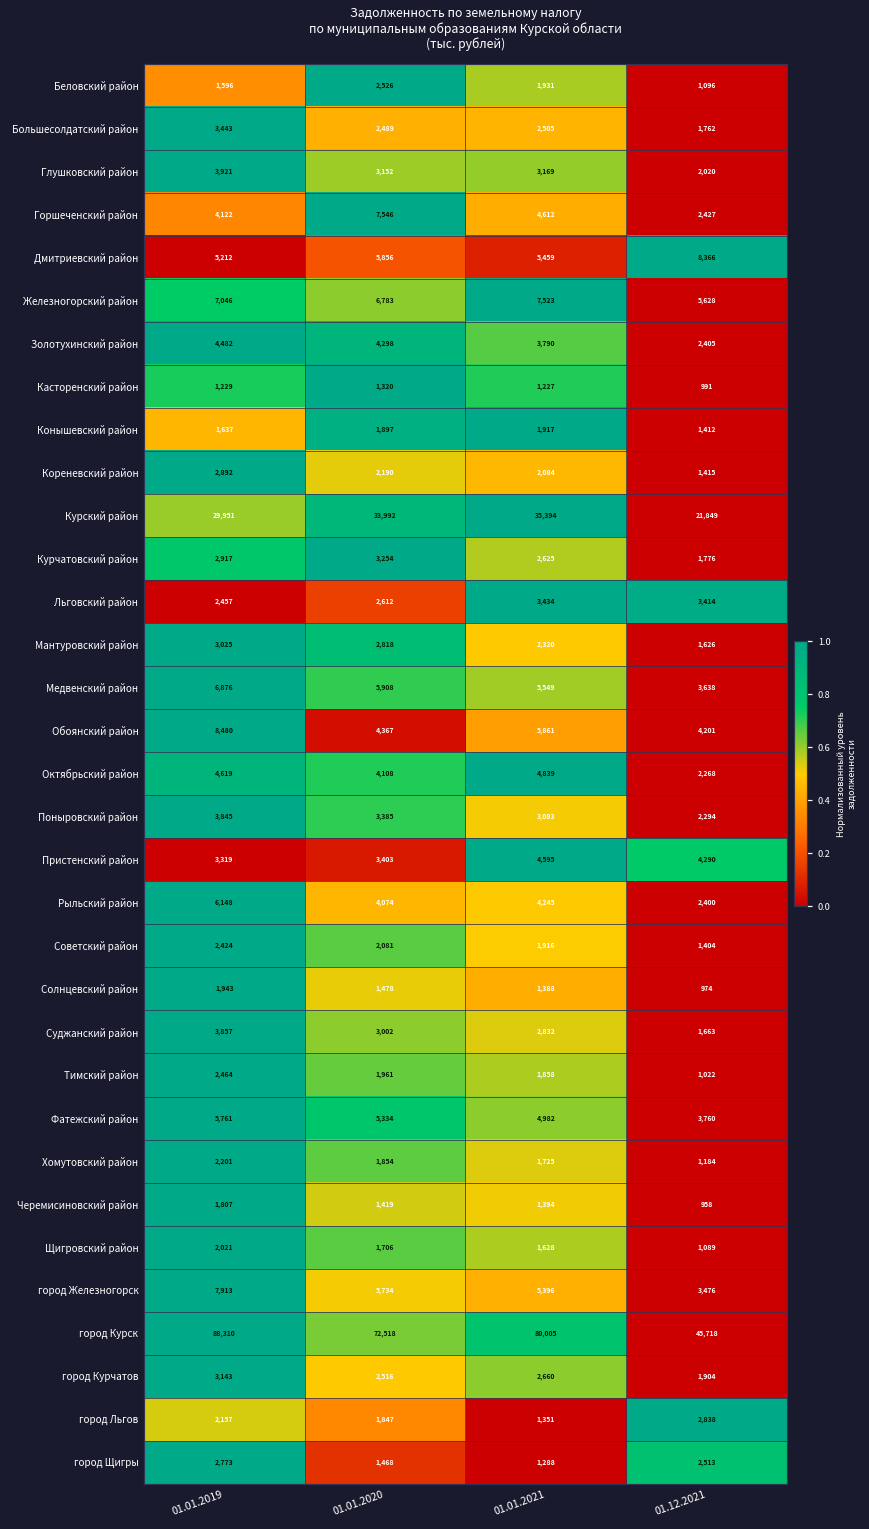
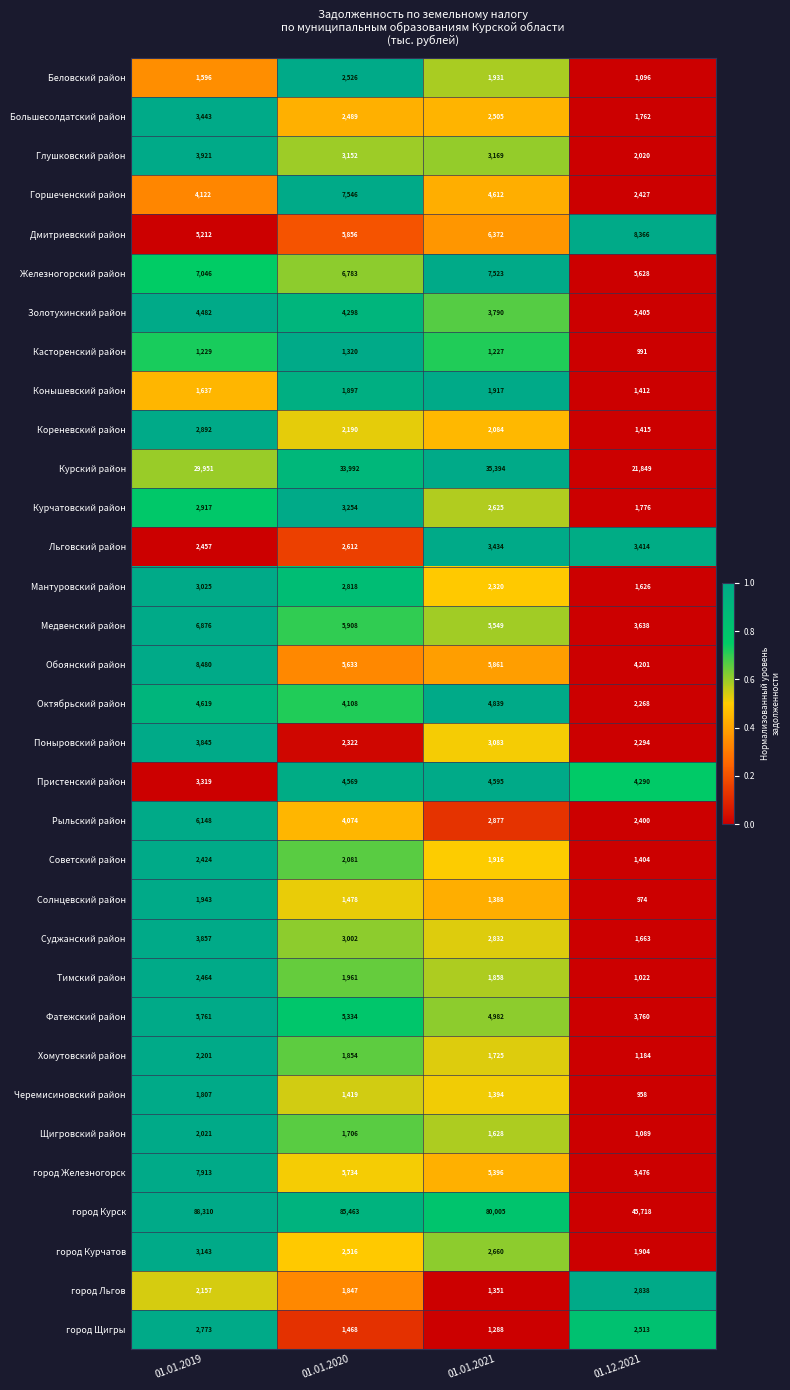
Дмитриевский район, 01.01.2021: 5,459 -> 6,372
Обоянский район, 01.01.2020: 4,367 -> 5,633
Поныровский район, 01.01.2020: 3,385 -> 2,322
Пристенский район, 01.01.2020: 3,403 -> 4,569
Рыльский район, 01.01.2021: 4,245 -> 2,877
город Курск, 01.01.2020: 72,518 -> 85,463
